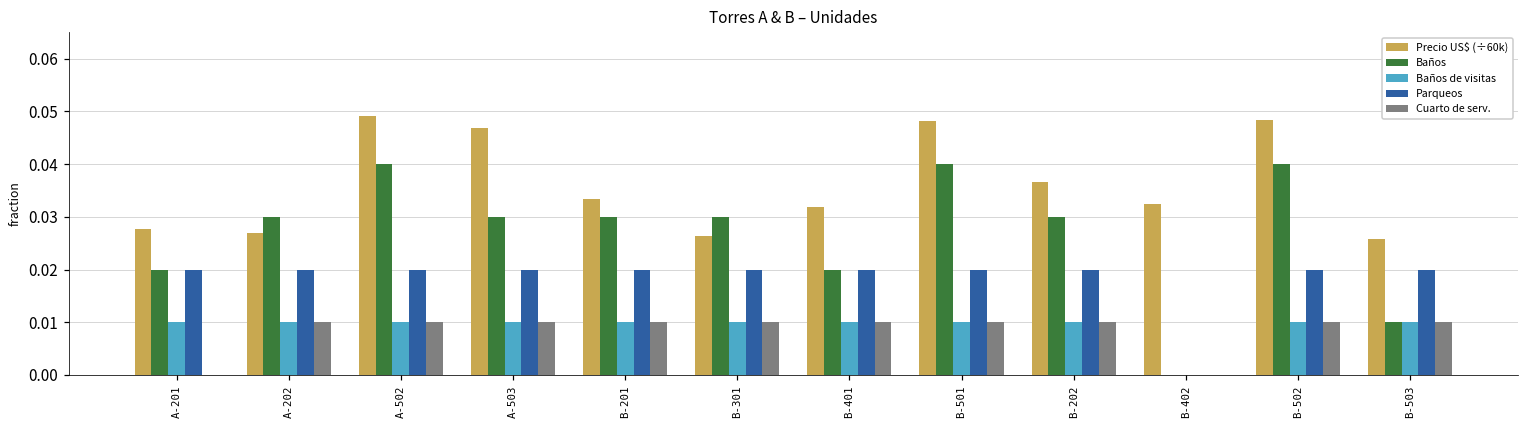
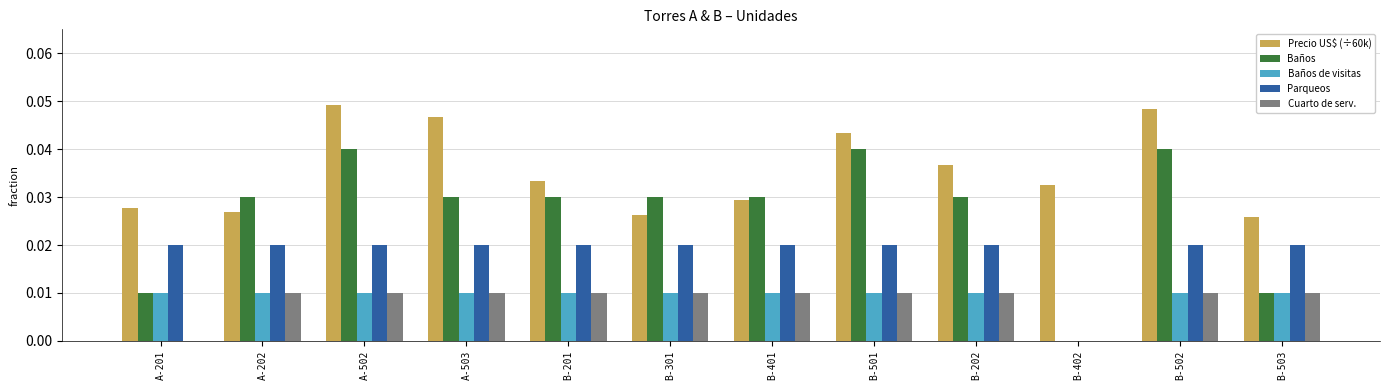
Baños, A-201: 0.020 -> 0.010
Precio US$ (÷60k), B-401: 0.032 -> 0.029
Baños, B-401: 0.020 -> 0.030
Precio US$ (÷60k), B-501: 0.048 -> 0.043
